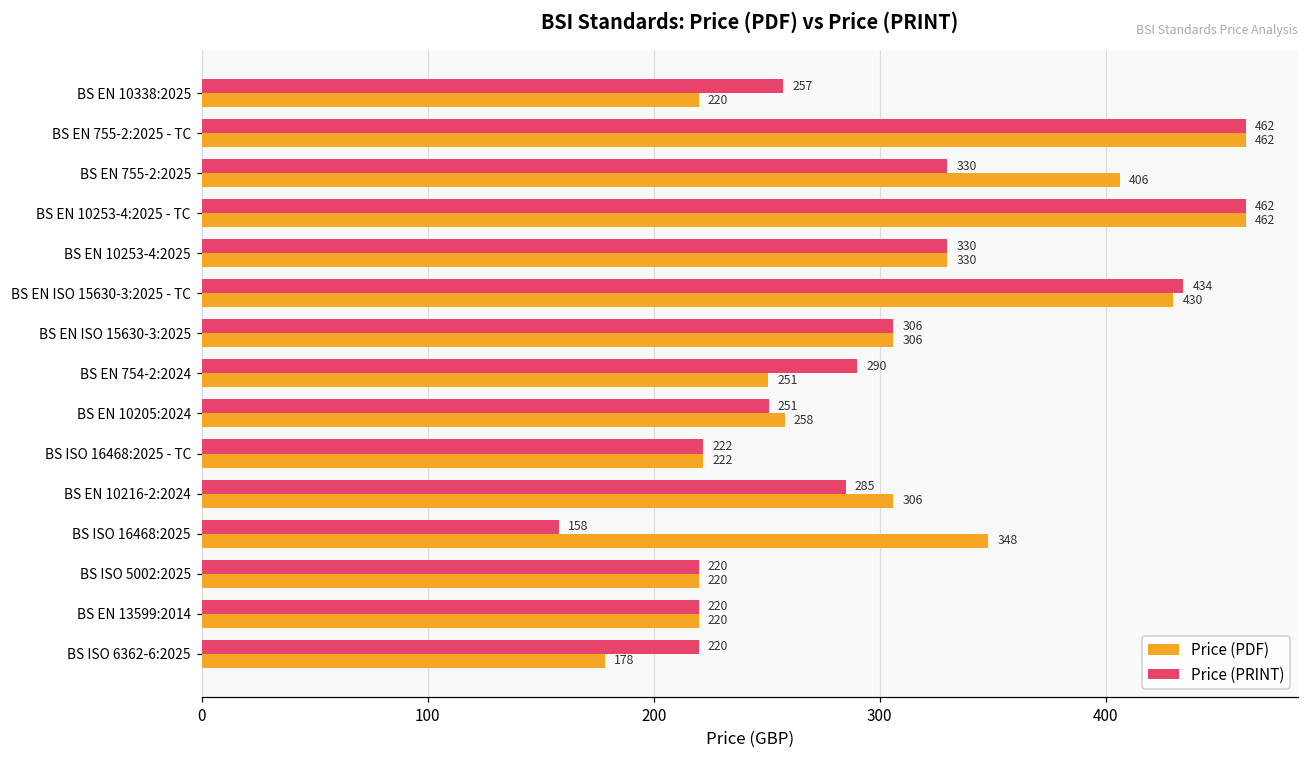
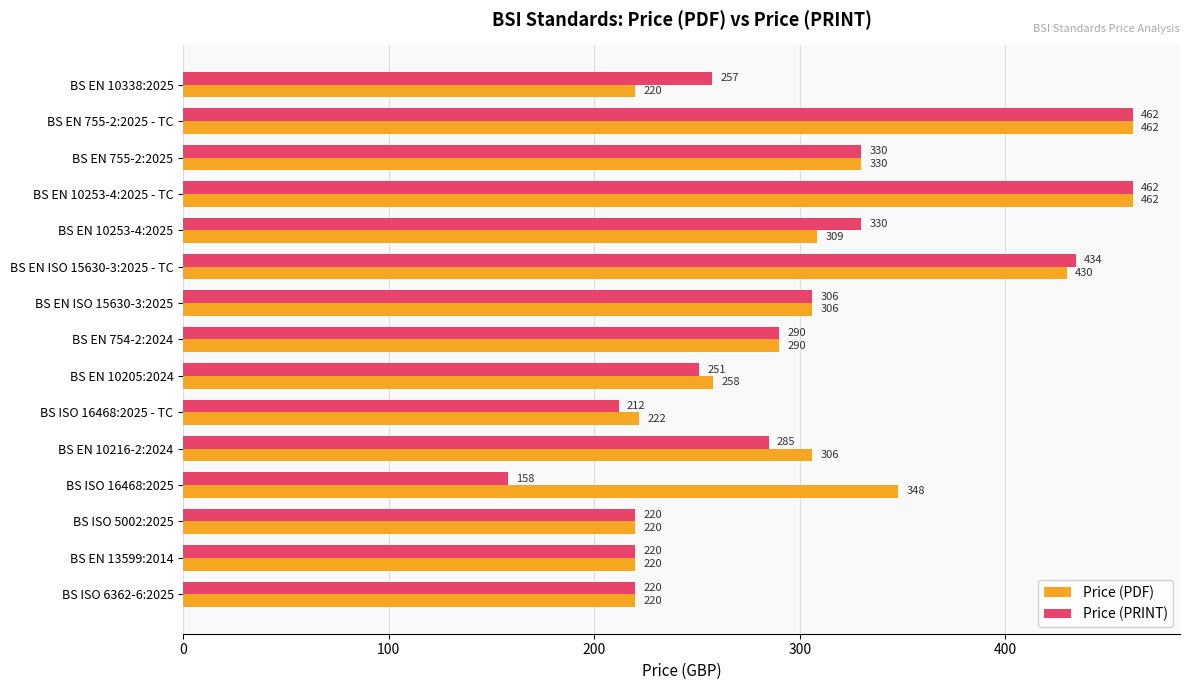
Price (PDF), BS EN 755-2:2025: 406 -> 330
Price (PDF), BS EN 10253-4:2025: 330 -> 309
Price (PDF), BS EN 754-2:2024: 251 -> 290
Price (PRINT), BS ISO 16468:2025 - TC: 222 -> 212
Price (PDF), BS ISO 6362-6:2025: 178 -> 220
